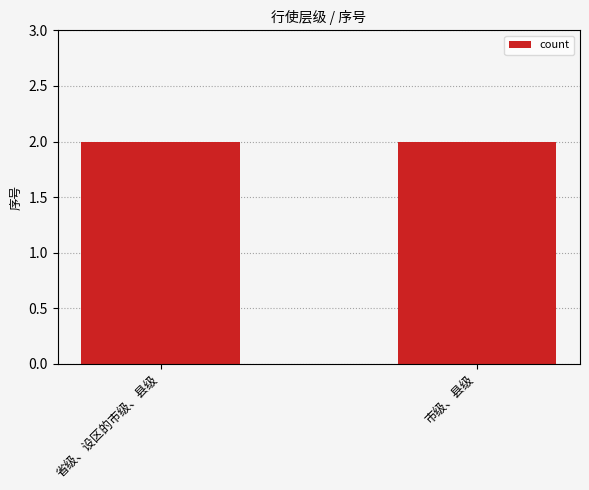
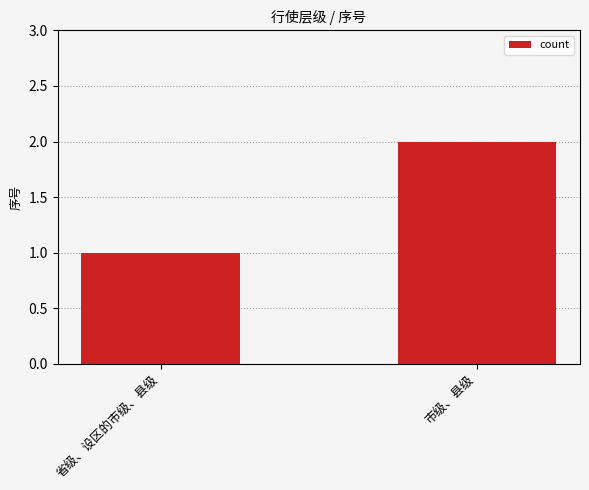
省级、设区的市级、县级: 2 -> 1
